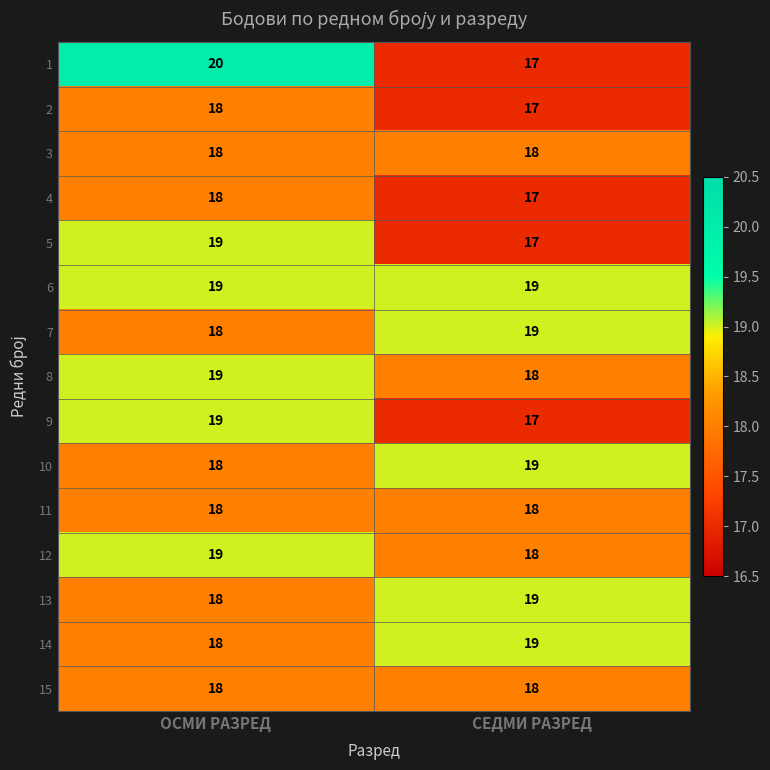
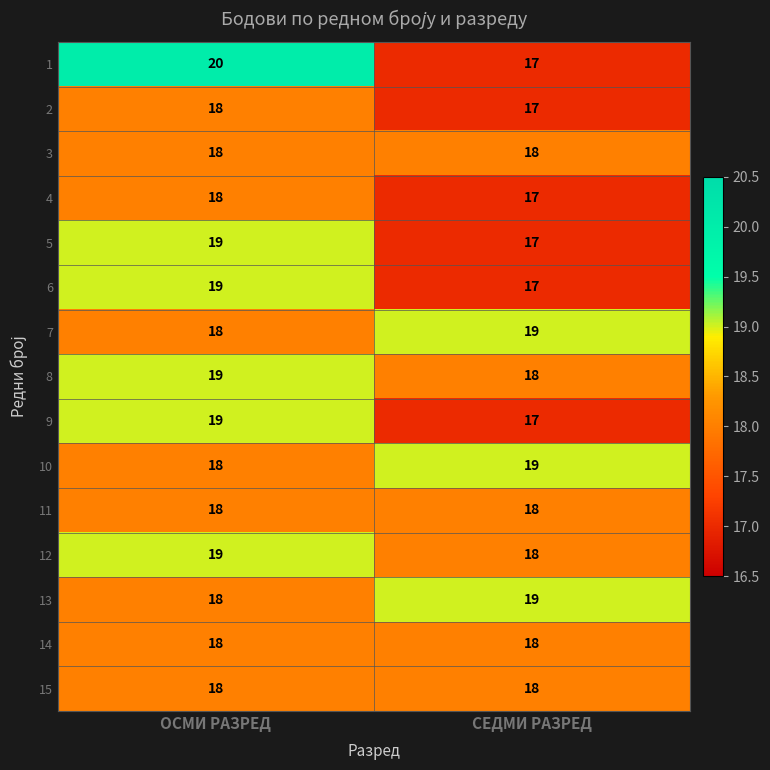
6, СЕДМИ РАЗРЕД: 19 -> 17
14, СЕДМИ РАЗРЕД: 19 -> 18
